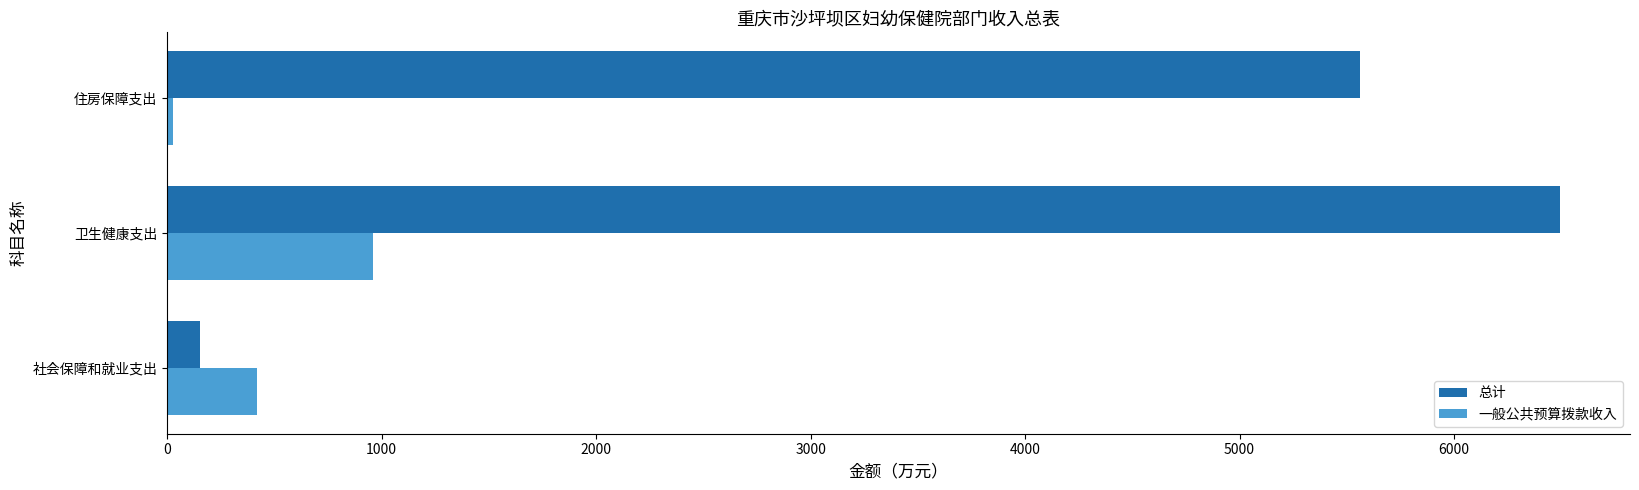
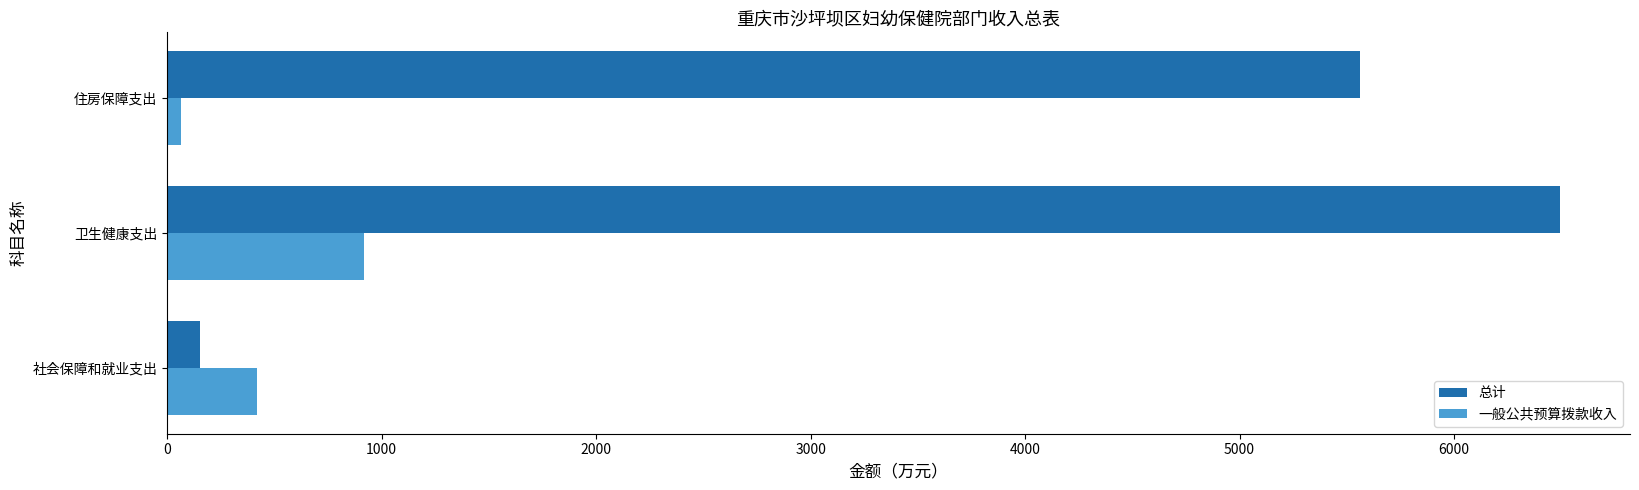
一般公共预算拨款收入, 住房保障支出: 30 -> 70
一般公共预算拨款收入, 卫生健康支出: 960 -> 920
